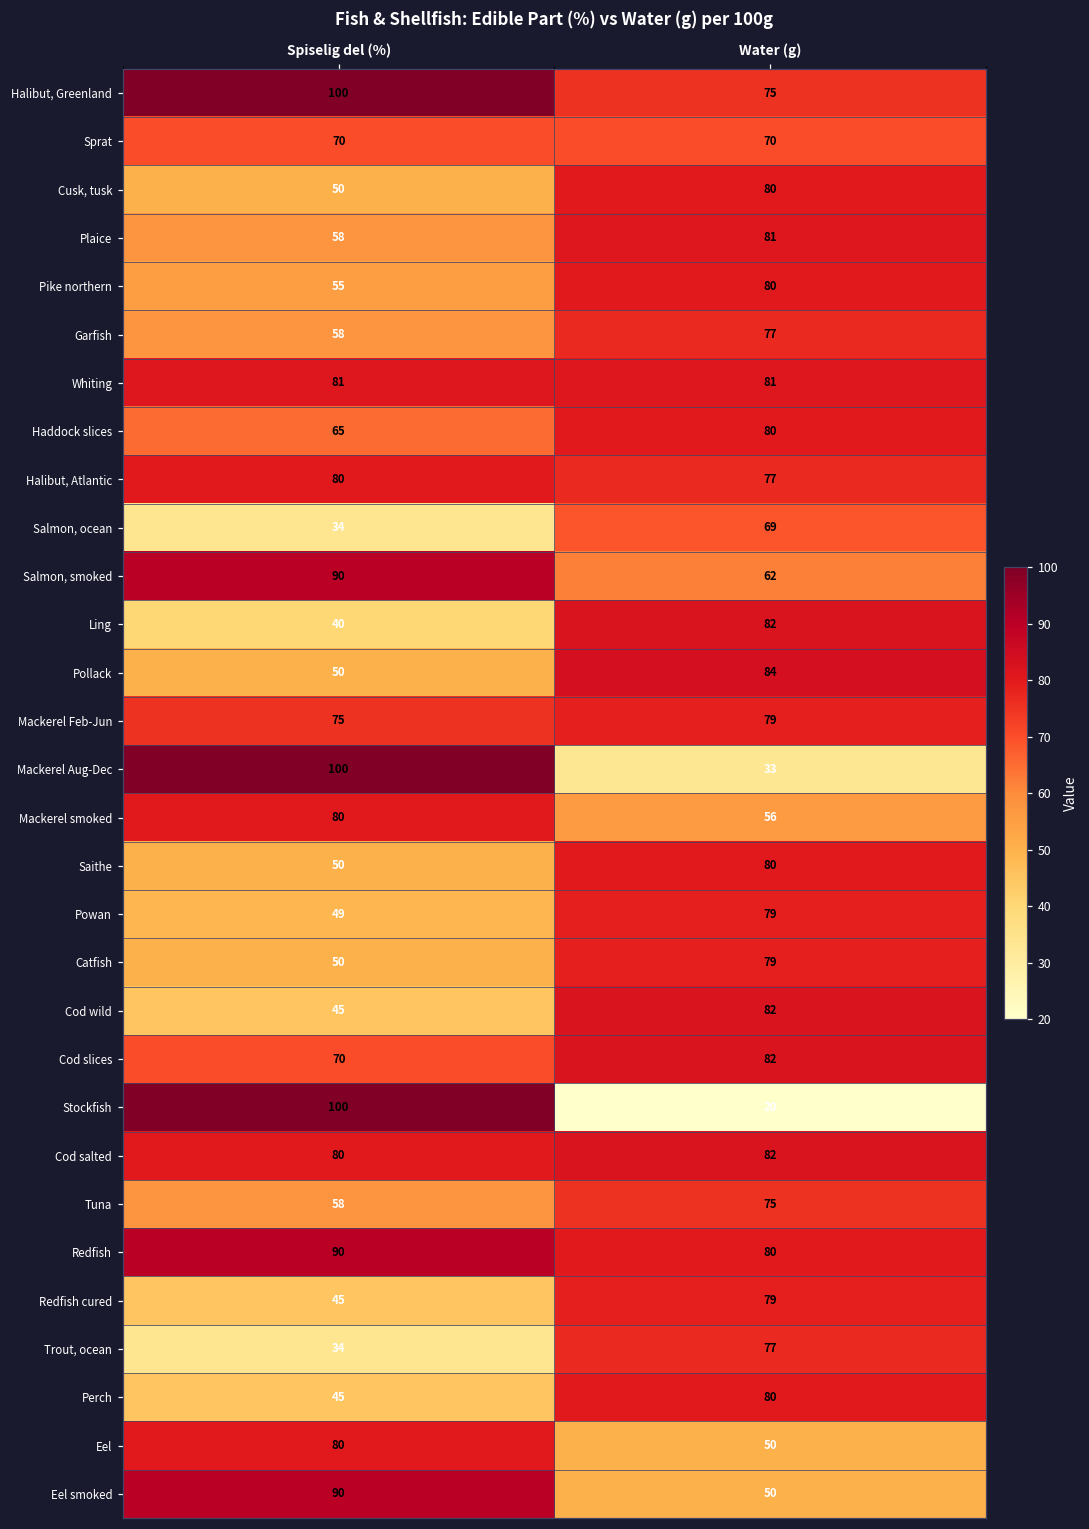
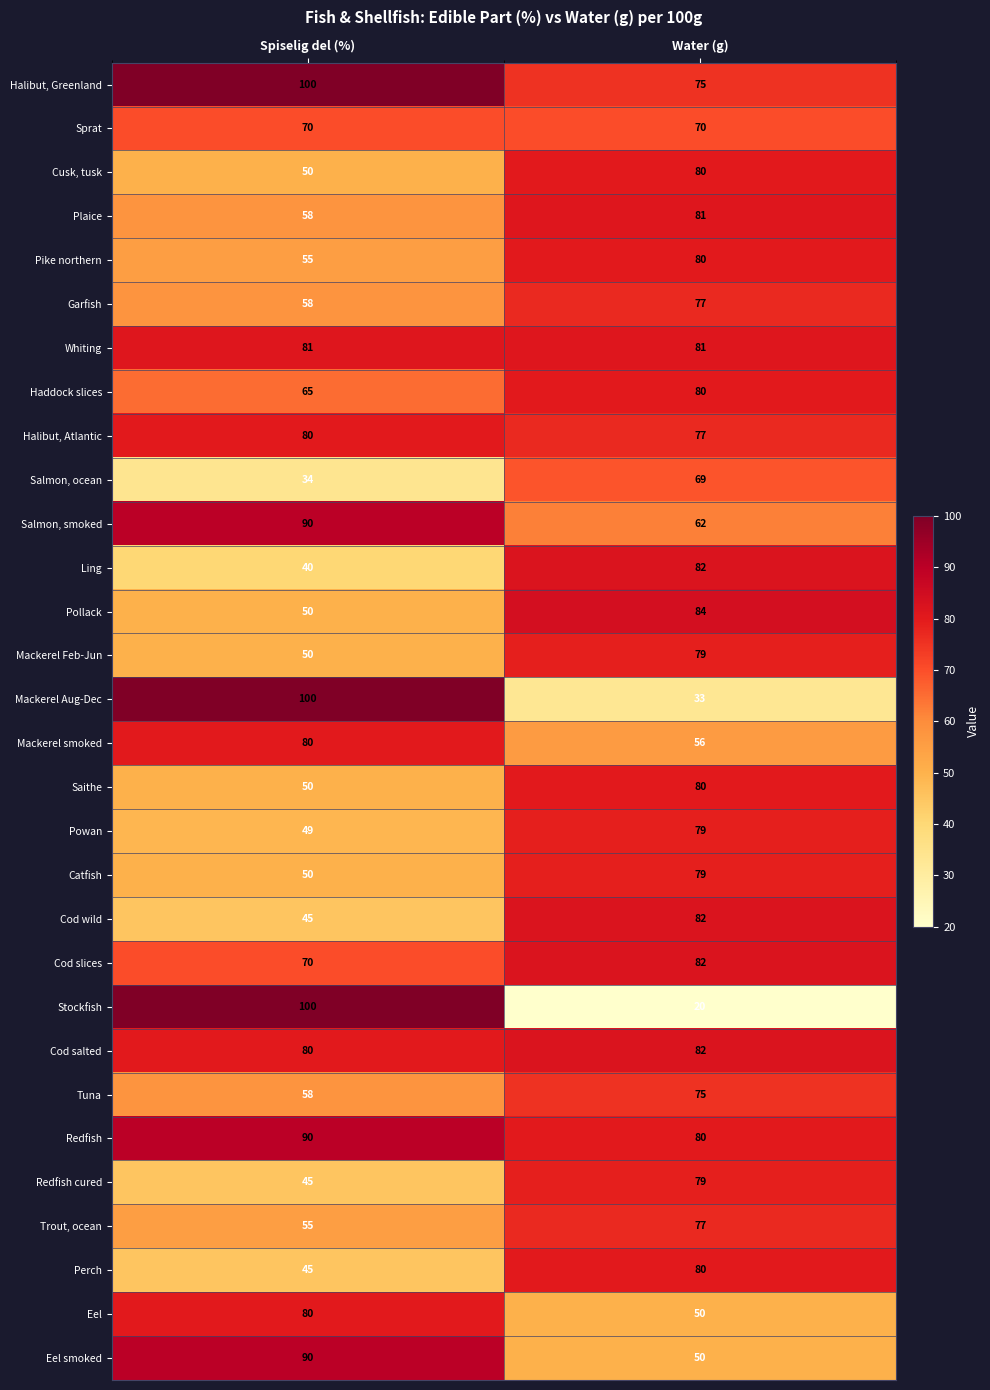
Mackerel Feb-Jun, Spiselig del (%): 75 -> 50
Trout, ocean, Spiselig del (%): 34 -> 55
